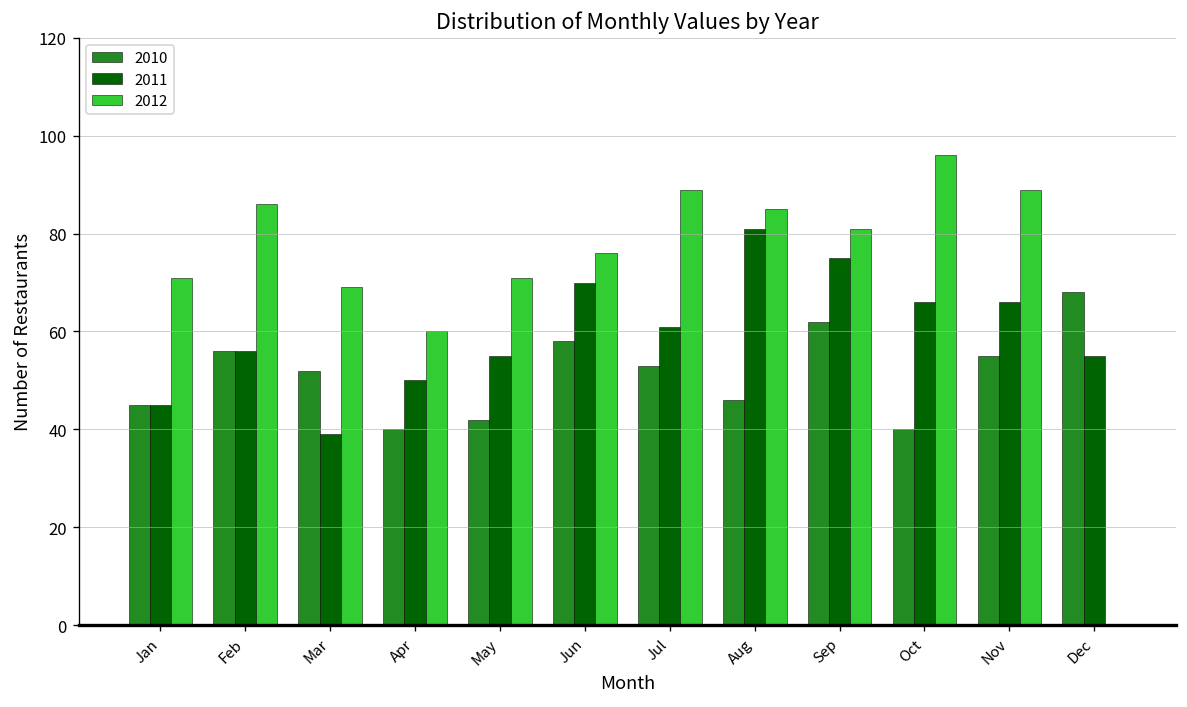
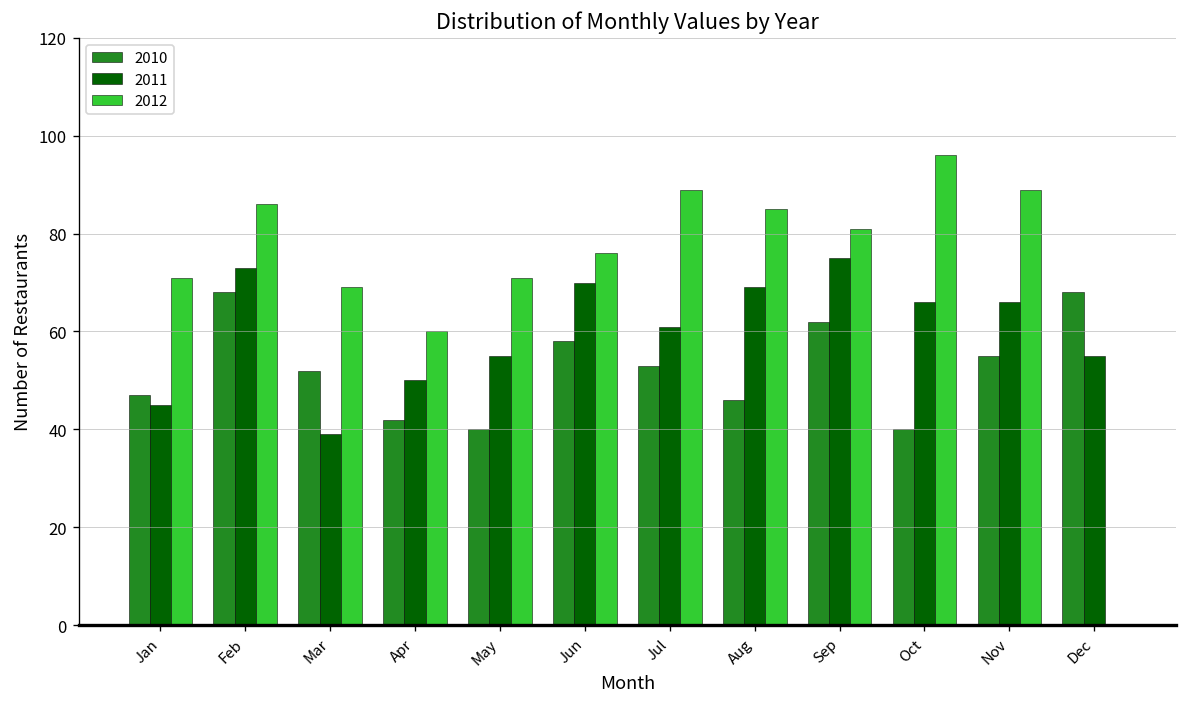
2010, Jan: 45 -> 47
2010, Feb: 56 -> 68
2011, Feb: 56 -> 73
2010, Apr: 40 -> 42
2010, May: 42 -> 40
2011, Aug: 81 -> 69
